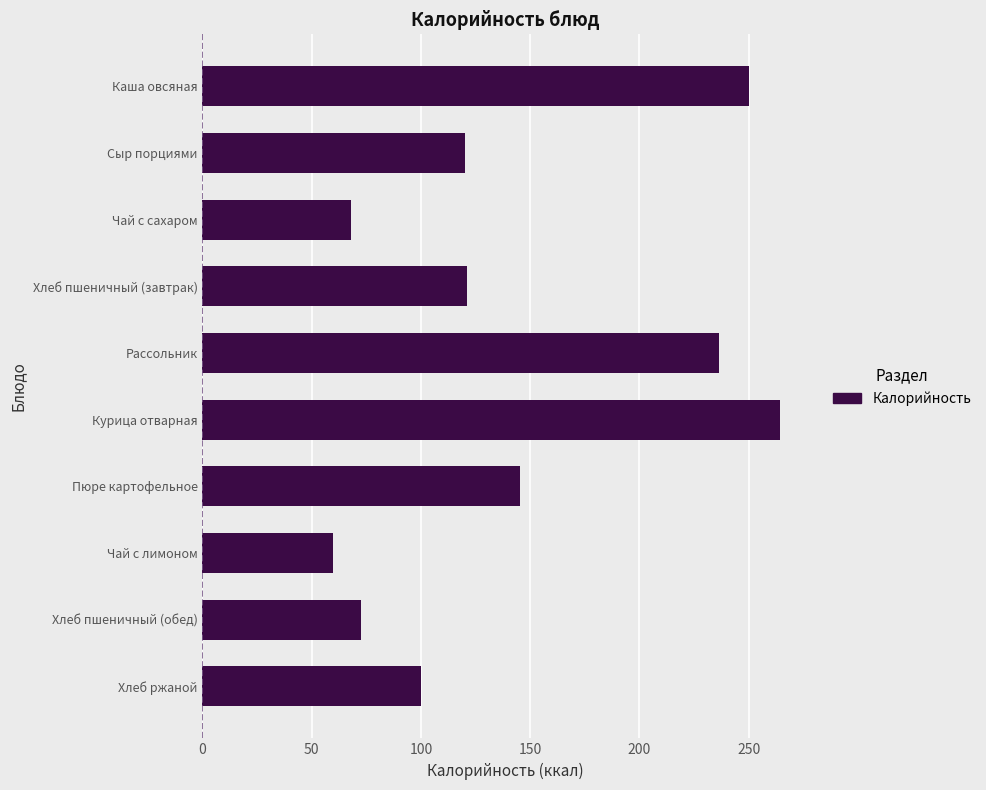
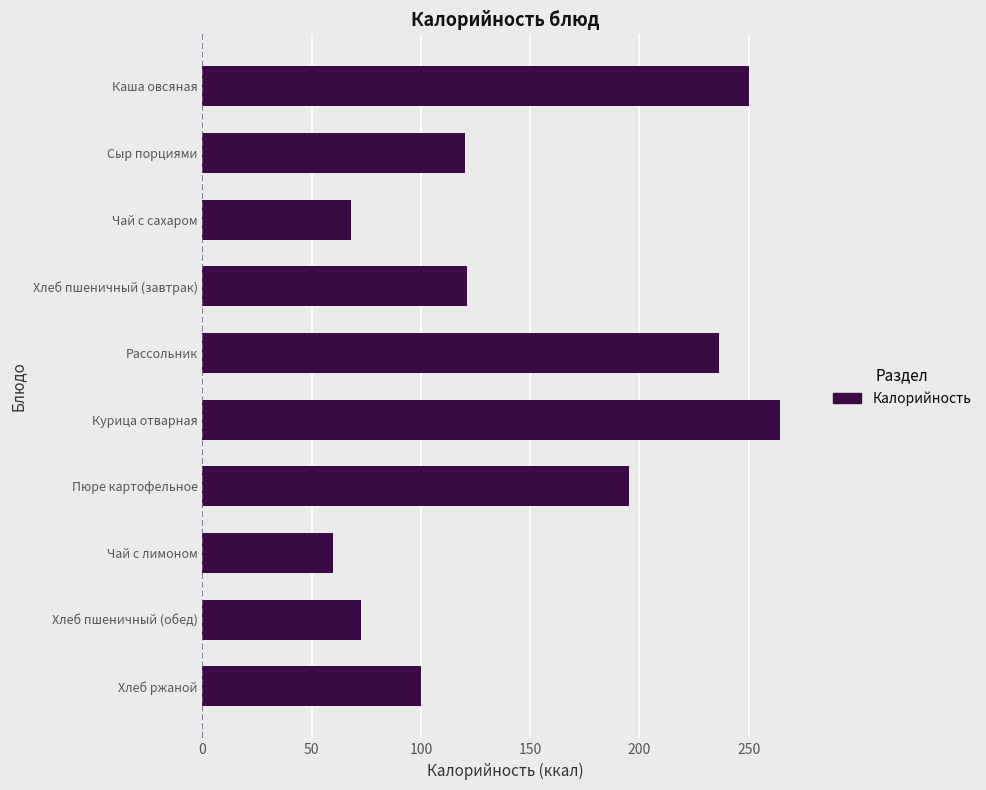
Пюре картофельное: 145 -> 195
